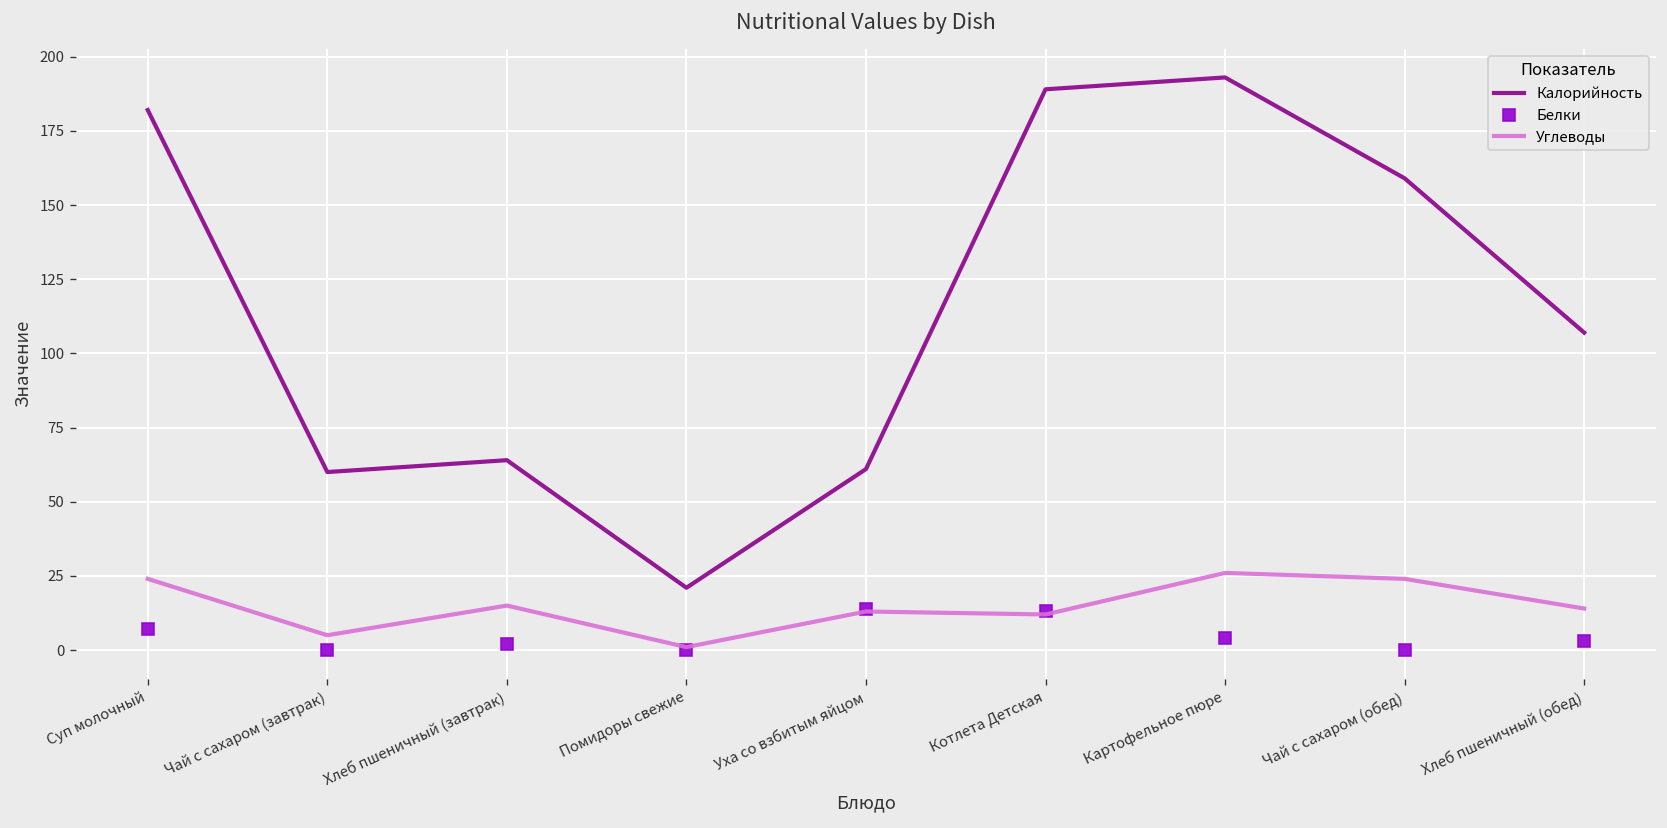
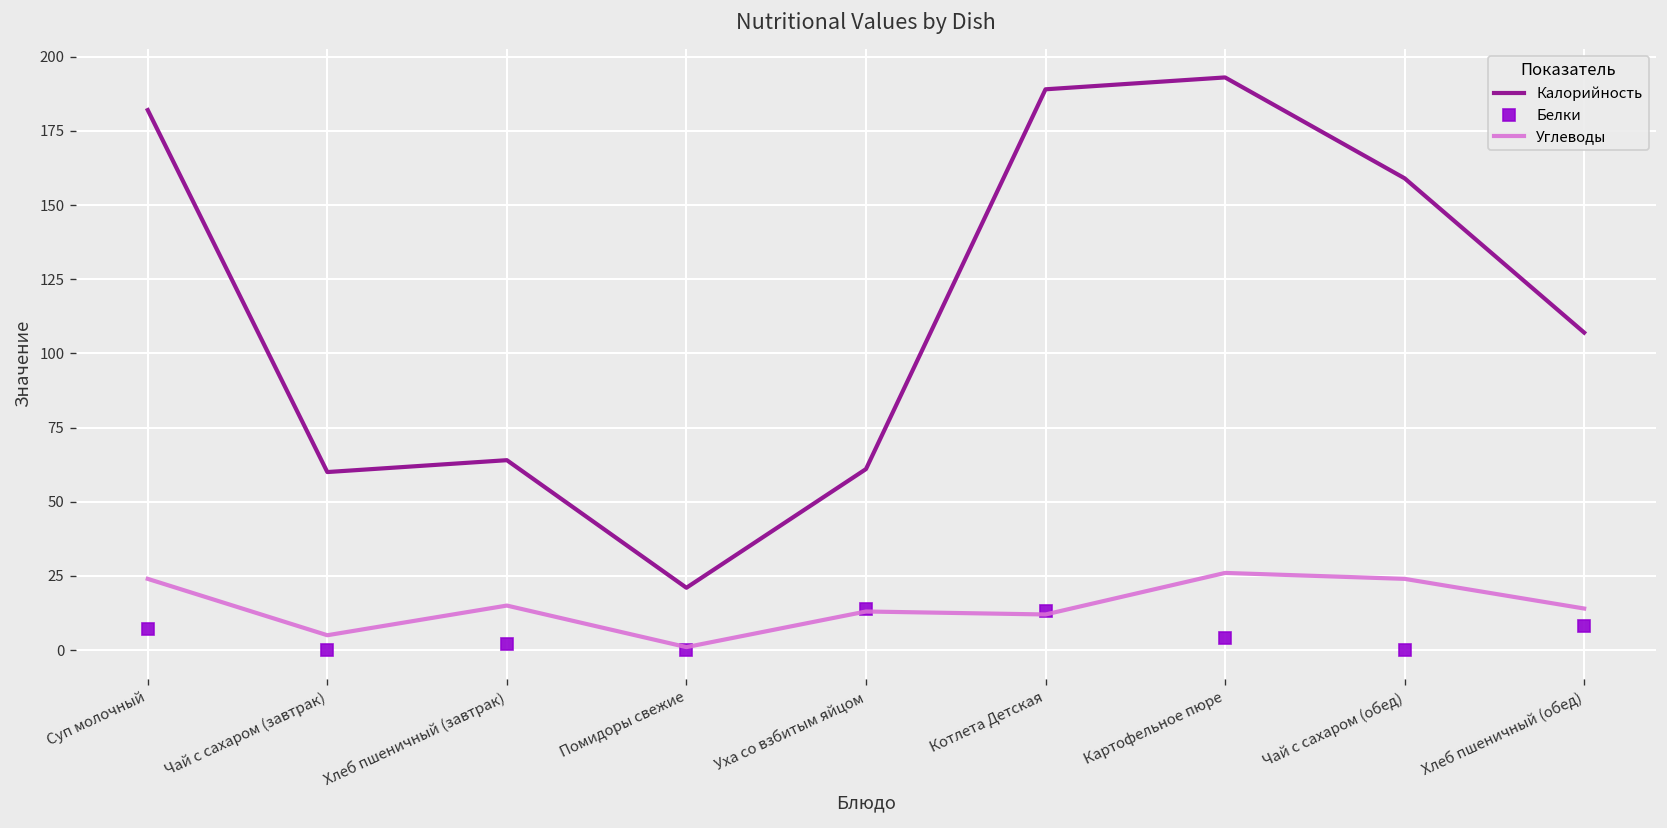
Белки, Хлеб пшеничный (обед): 3 -> 8
